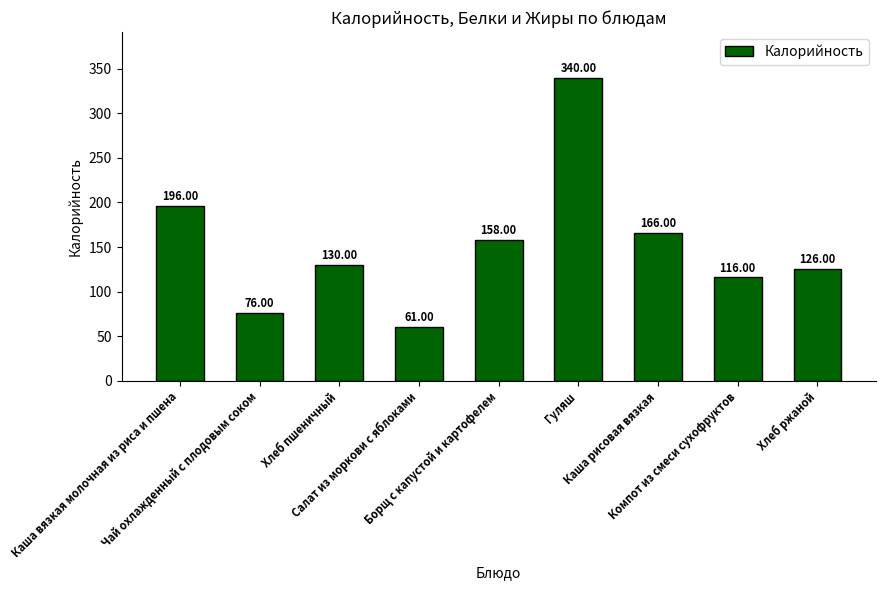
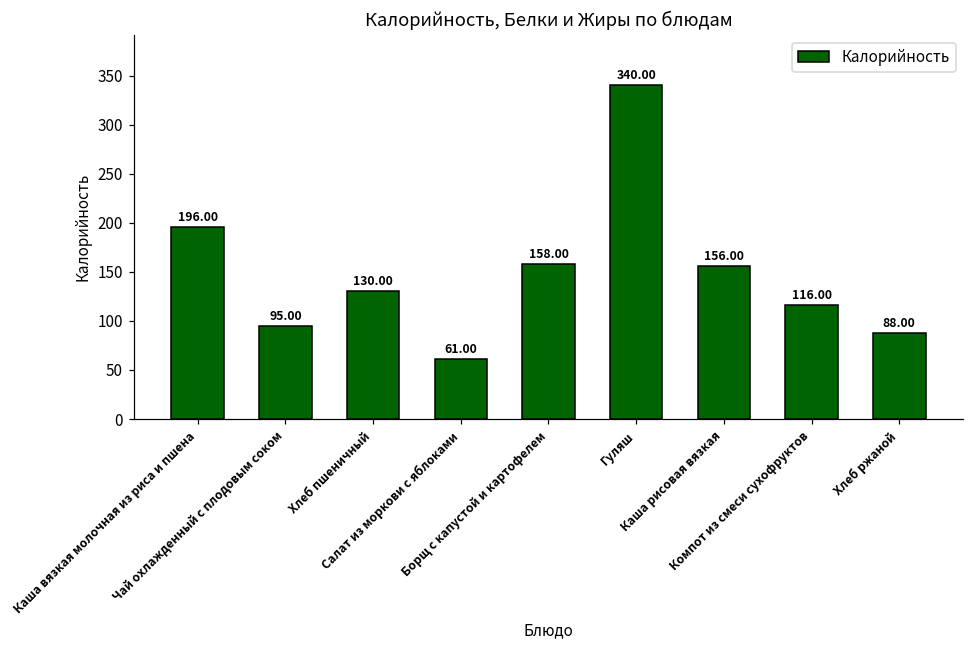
Чай охлажденный с плодовым соком: 76.00 -> 95.00
Каша рисовая вязкая: 166.00 -> 156.00
Хлеб ржаной: 126.00 -> 88.00
